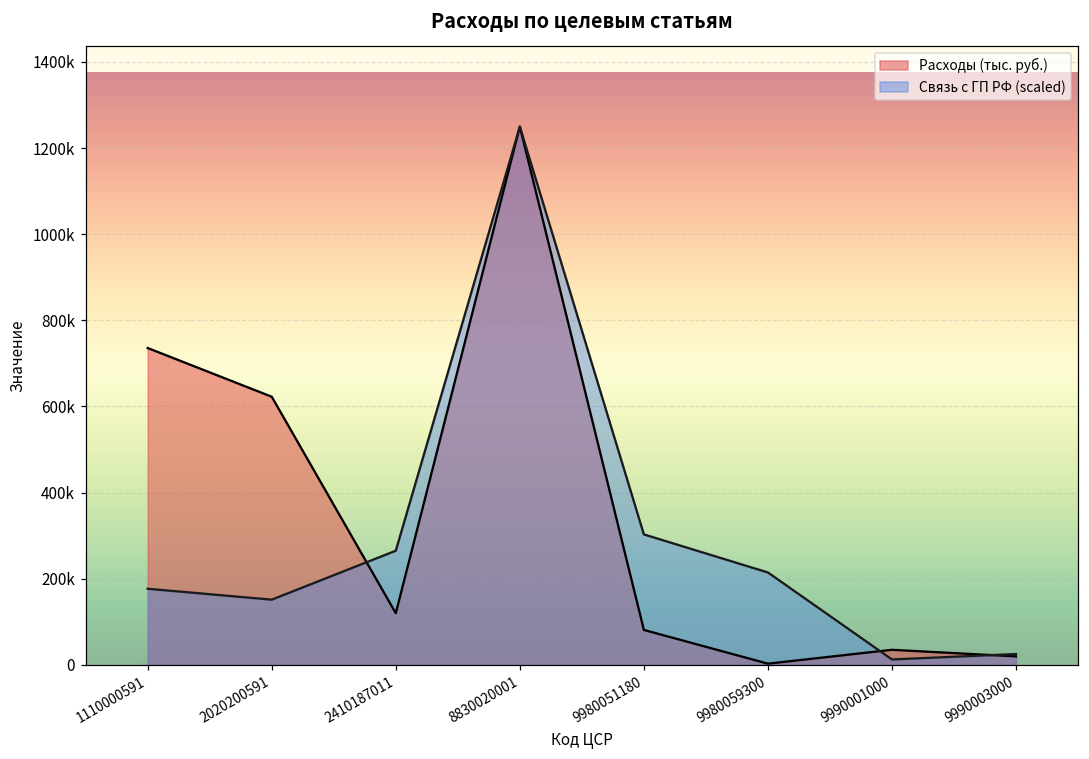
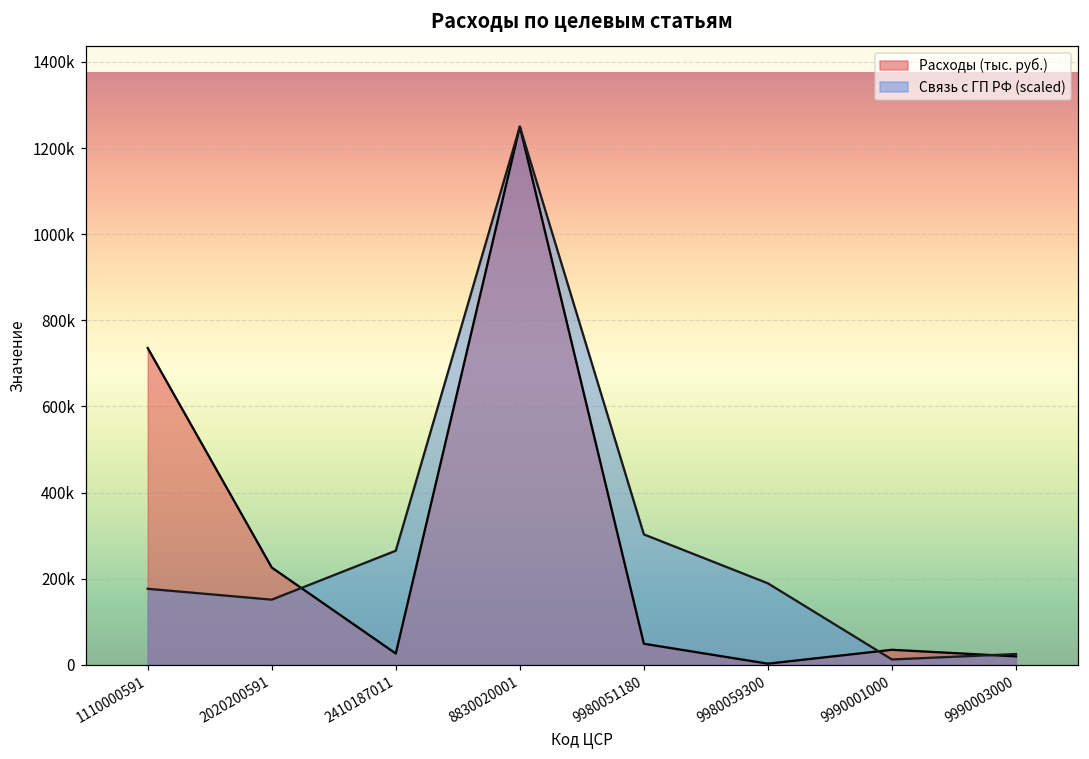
Расходы (тыс. руб.), 2020200591: 620000 -> 230000
Расходы (тыс. руб.), 2410187011: 120000 -> 30000
Расходы (тыс. руб.), 9980051180: 80000 -> 50000
Связь с ГП РФ (scaled), 9980059300: 210000 -> 190000
